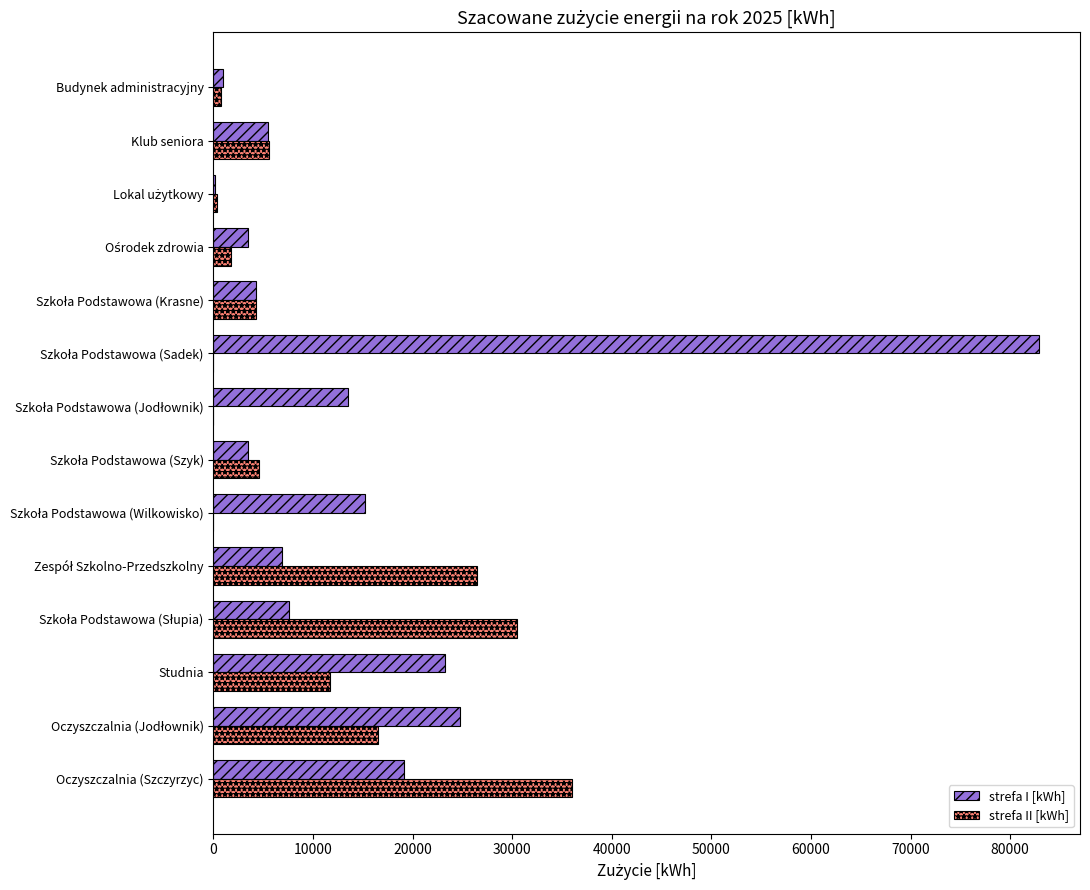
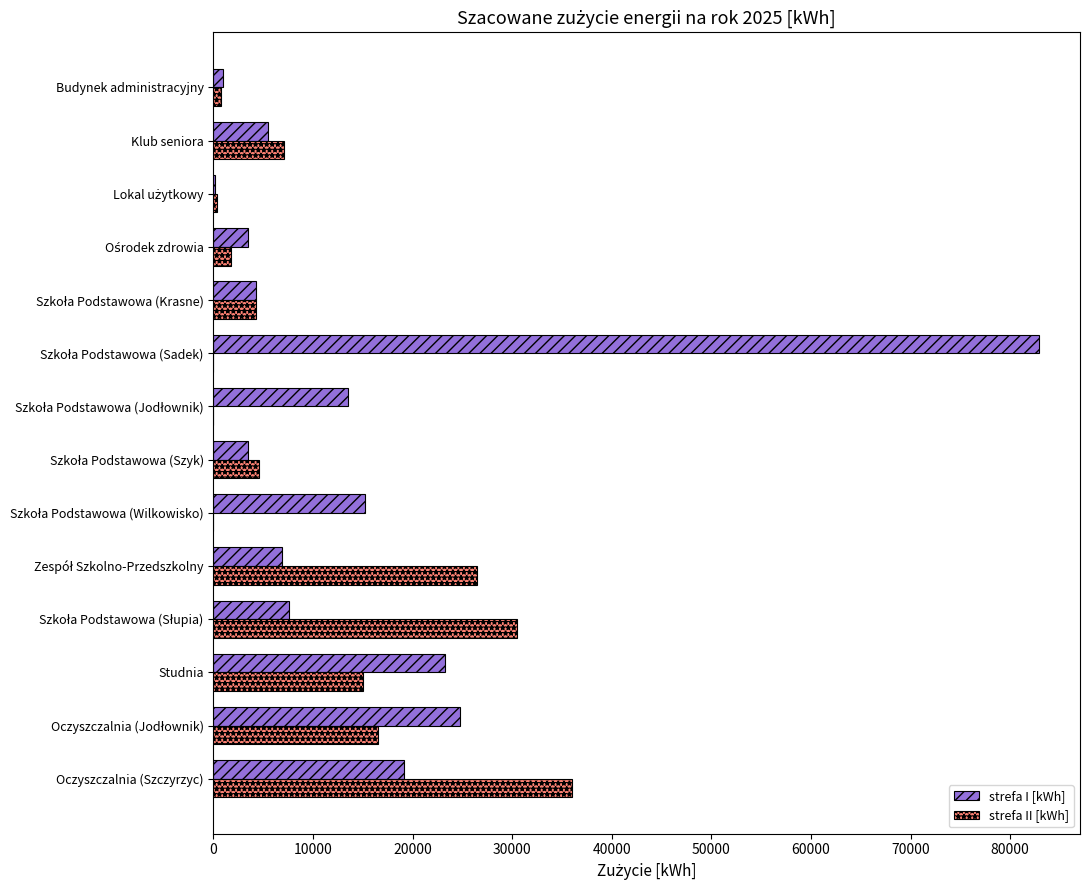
strefa II [kWh], Klub seniora: 6000 -> 7000
strefa II [kWh], Studnia: 12000 -> 15000
